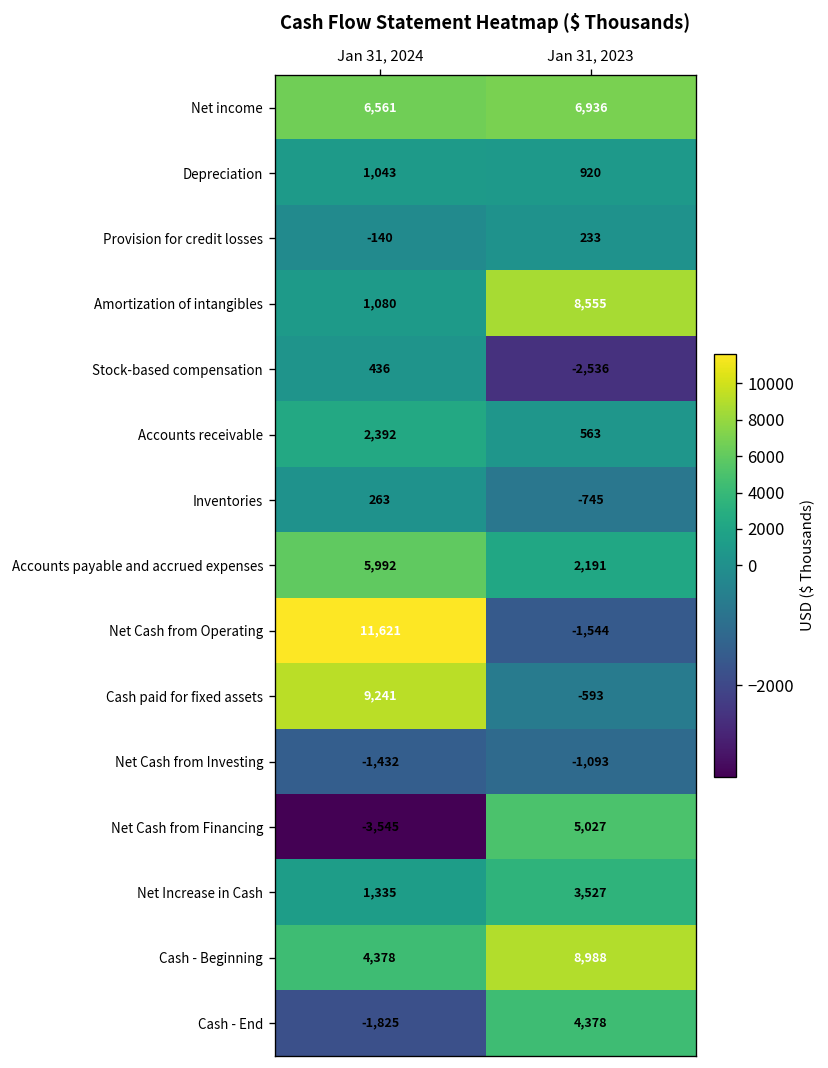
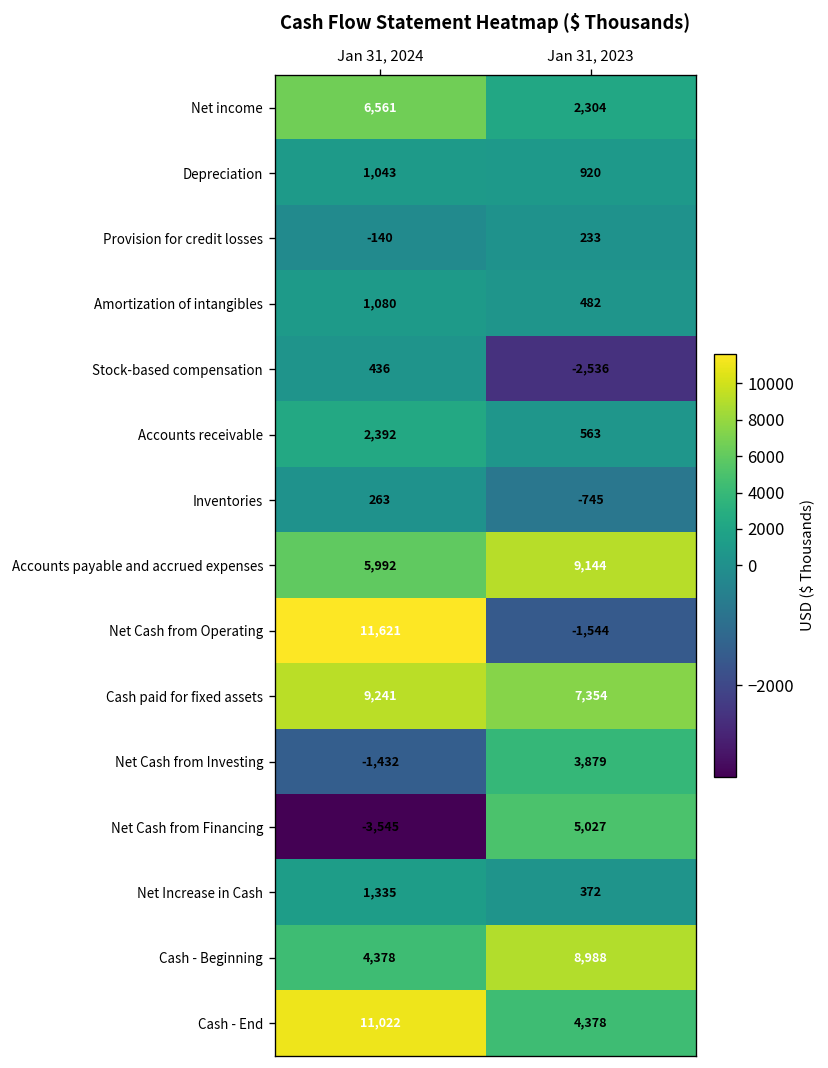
Net income, Jan 31, 2023: 6,936 -> 2,304
Amortization of intangibles, Jan 31, 2023: 8,555 -> 482
Accounts payable and accrued expenses, Jan 31, 2023: 2,191 -> 9,144
Cash paid for fixed assets, Jan 31, 2023: -593 -> 7,354
Net Cash from Investing, Jan 31, 2023: -1,093 -> 3,879
Net Increase in Cash, Jan 31, 2023: 3,527 -> 372
Cash - End, Jan 31, 2024: -1,825 -> 11,022
